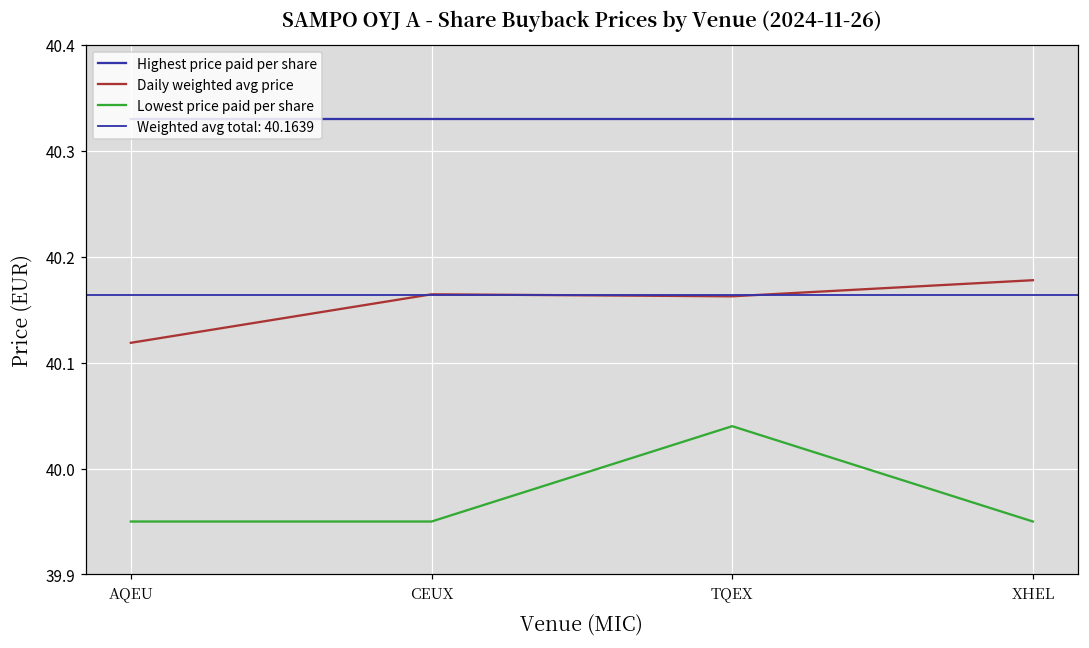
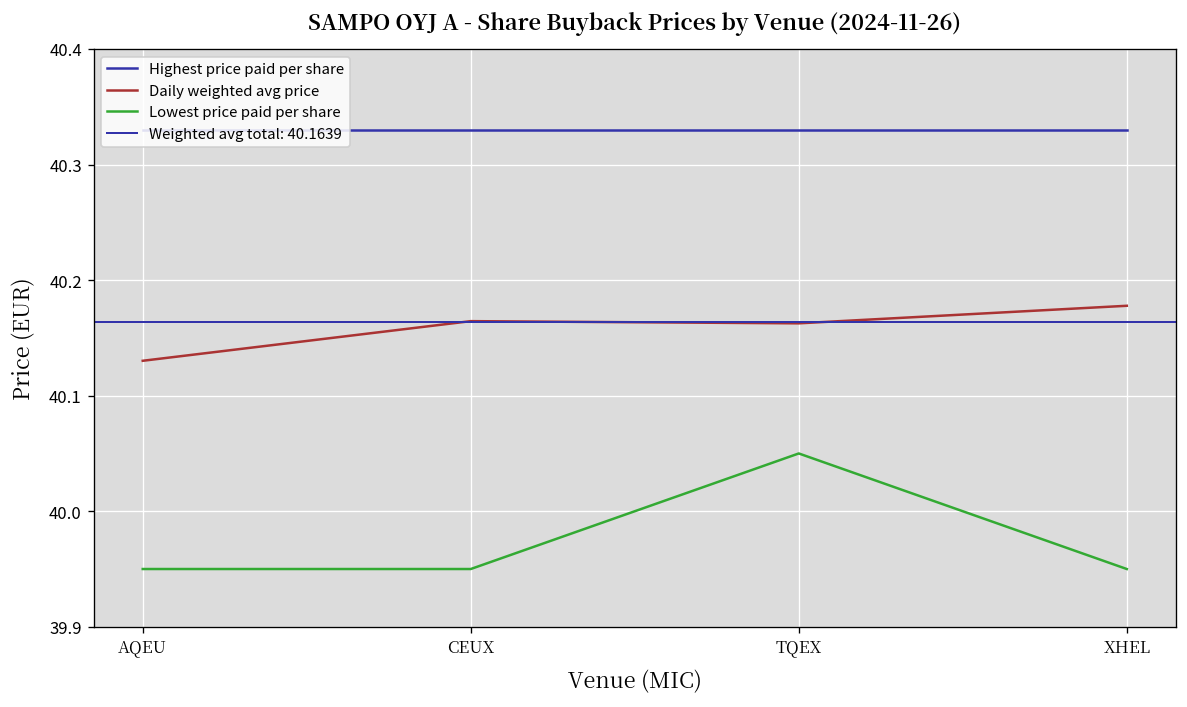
Daily weighted avg price, AQEU: 40.12 -> 40.13
Lowest price paid per share, TQEX: 40.04 -> 40.05
